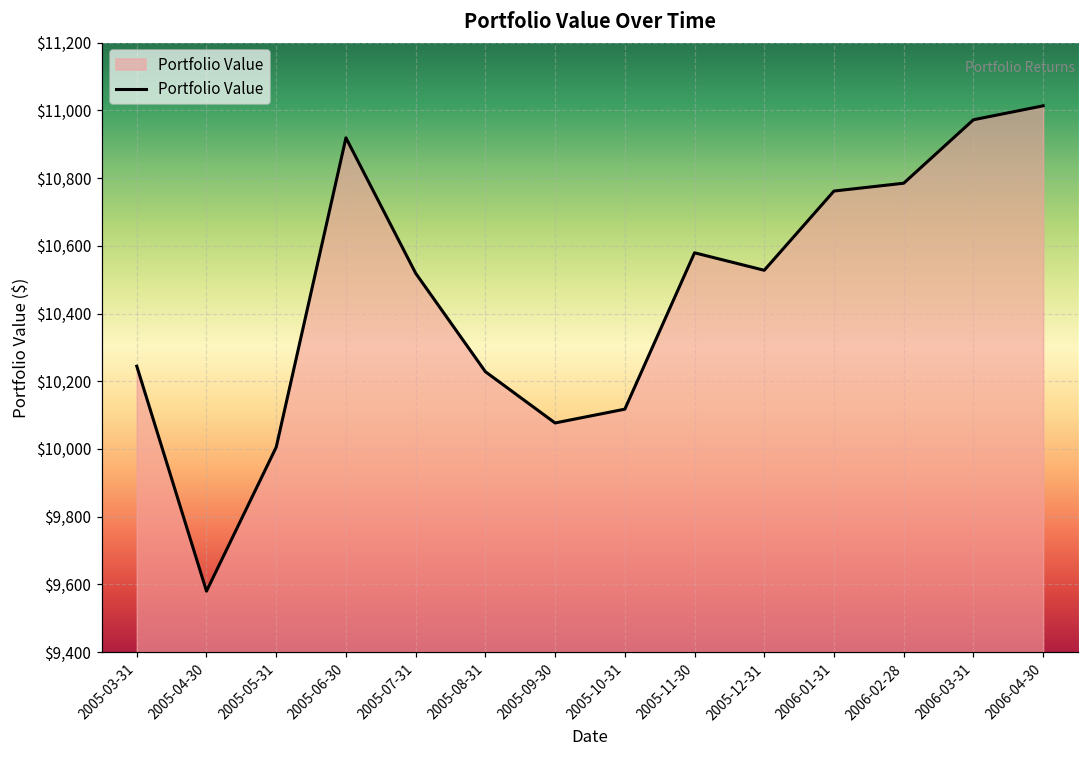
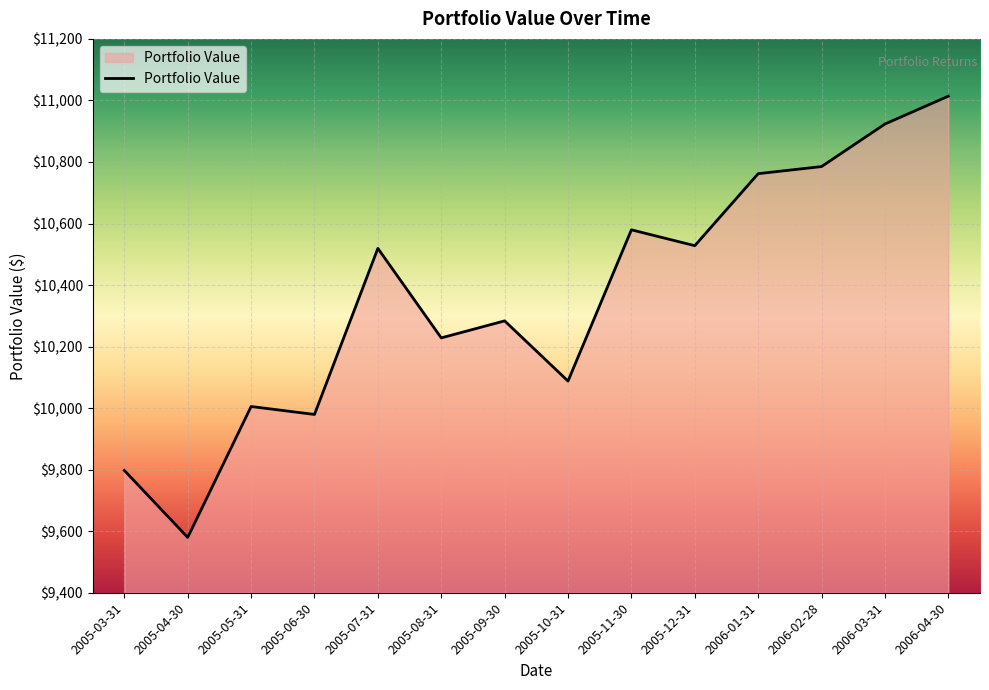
2005-03-31: $10,240 -> $9,800
2005-06-30: $10,920 -> $9,980
2005-09-30: $10,080 -> $10,280
2005-10-31: $10,120 -> $10,090
2006-03-31: $10,970 -> $10,920
